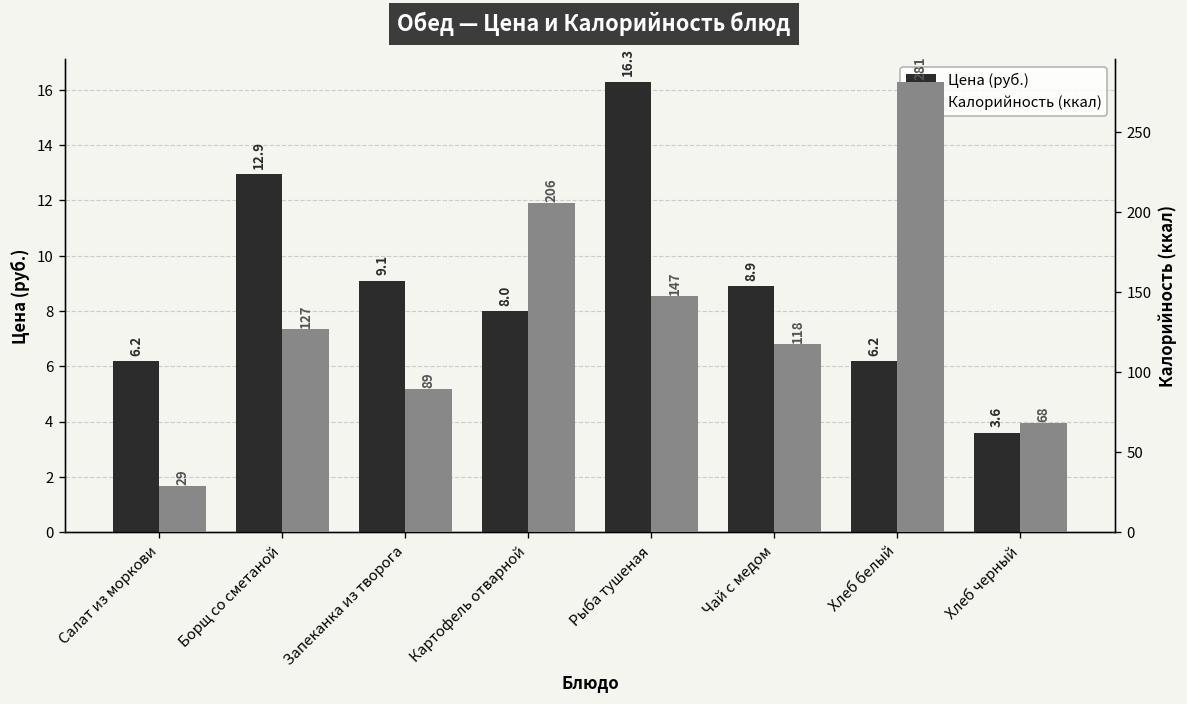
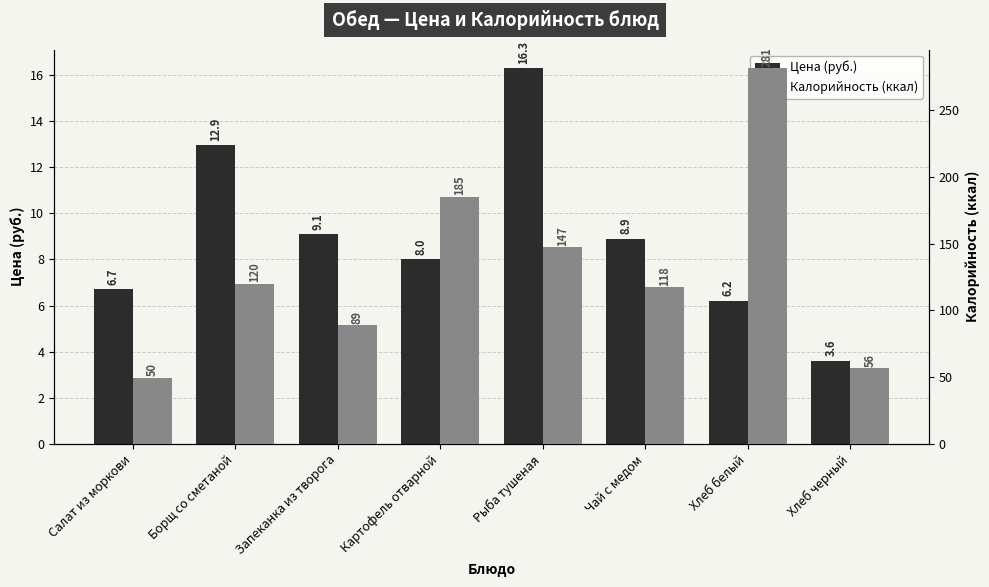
Цена (руб.), Салат из моркови: 6.2 -> 6.7
Калорийность (ккал), Салат из моркови: 29 -> 50
Калорийность (ккал), Борщ со сметаной: 127 -> 120
Калорийность (ккал), Картофель отварной: 206 -> 185
Калорийность (ккал), Хлеб черный: 68 -> 56
